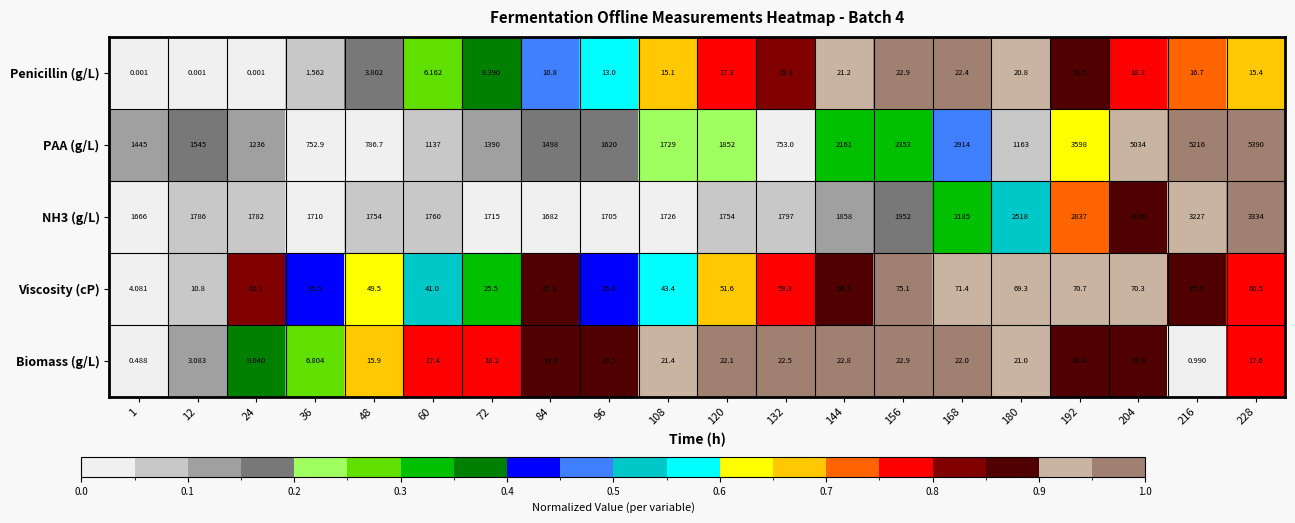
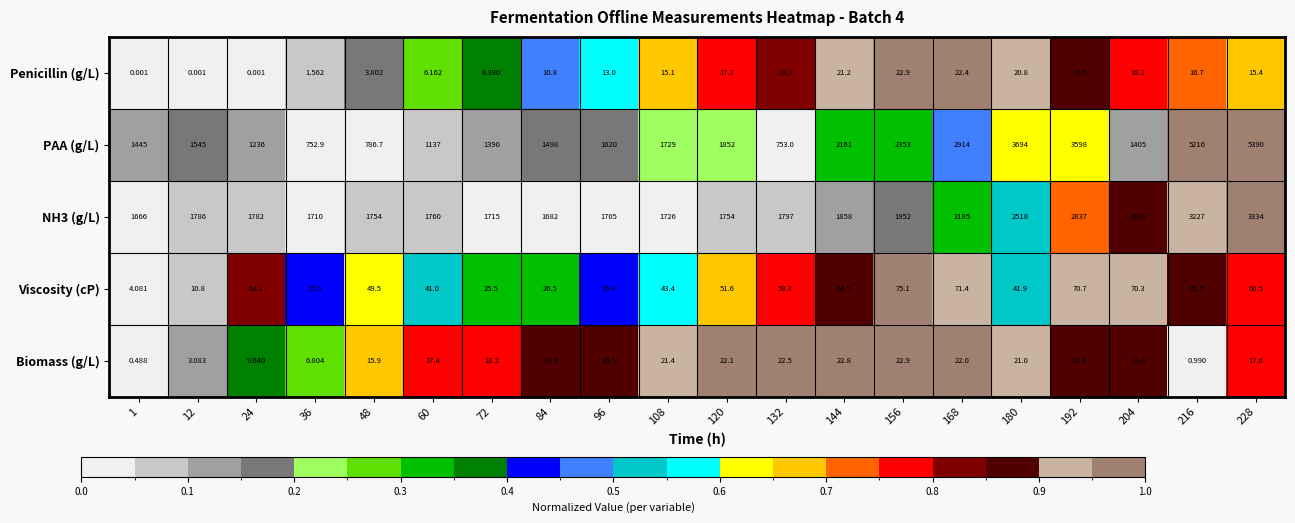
PAA (g/L), 180: 1163 -> 3694
PAA (g/L), 204: 5034 -> 1405
Viscosity (cP), 84: 67.8 -> 26.5
Viscosity (cP), 180: 69.3 -> 41.9
